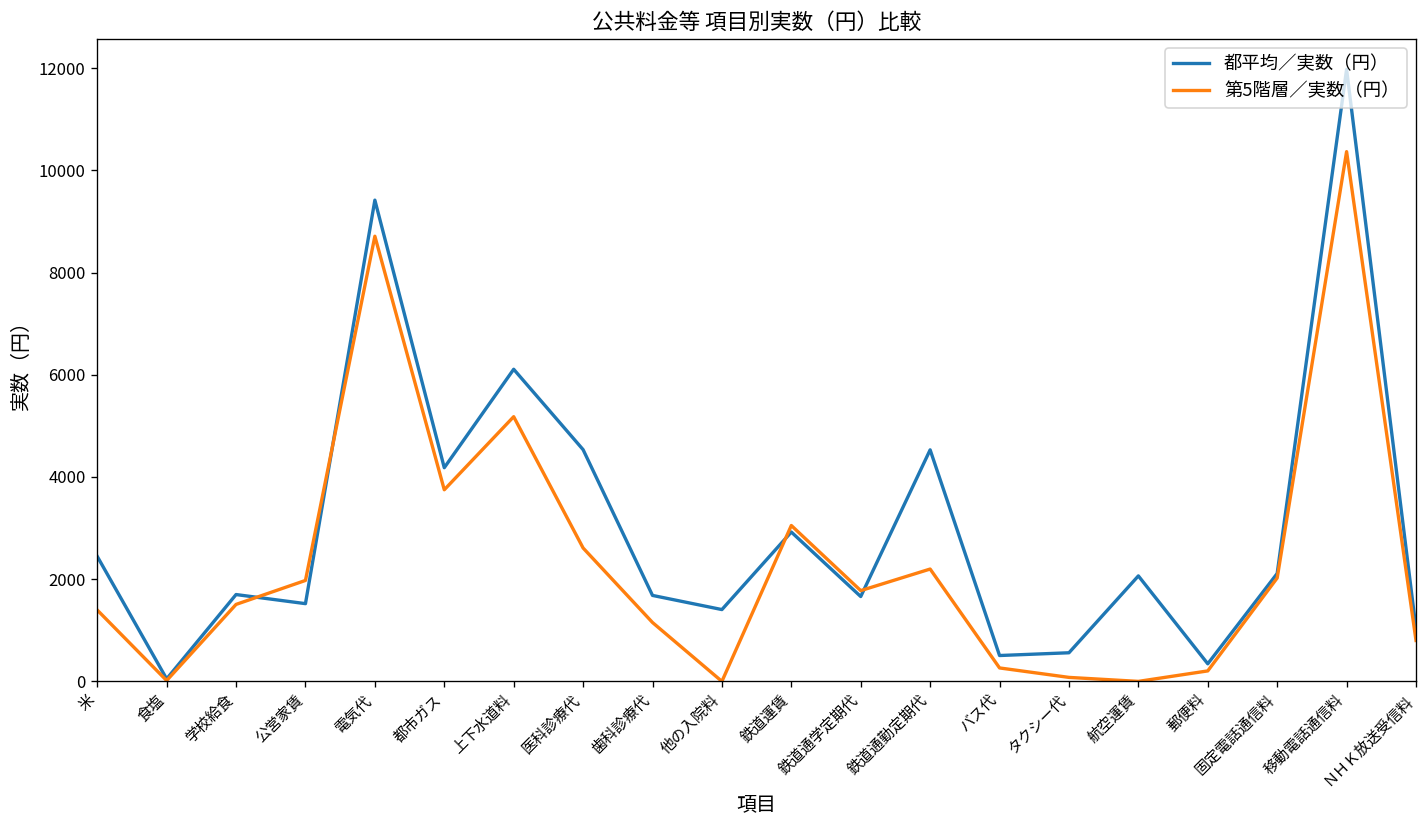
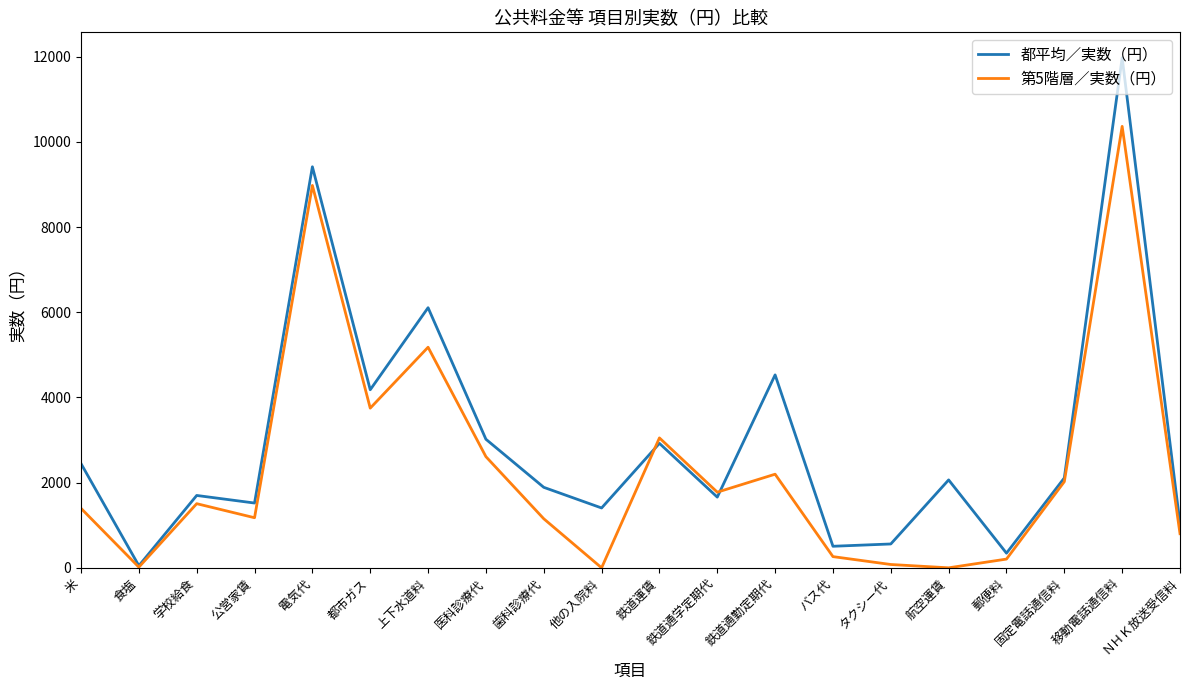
第5階層／実数（円）, 公営家賃: 2000 -> 1200
第5階層／実数（円）, 電気代: 8700 -> 9000
都平均／実数（円）, 医科診療代: 4500 -> 3000
都平均／実数（円）, 歯科診療代: 1700 -> 1900
